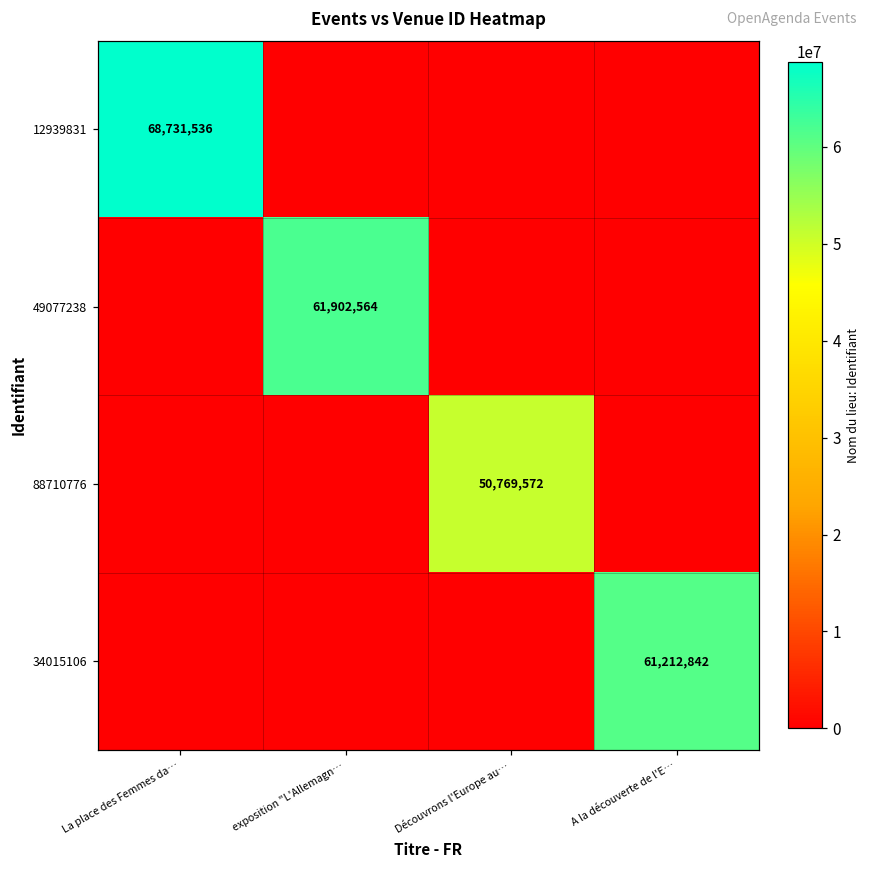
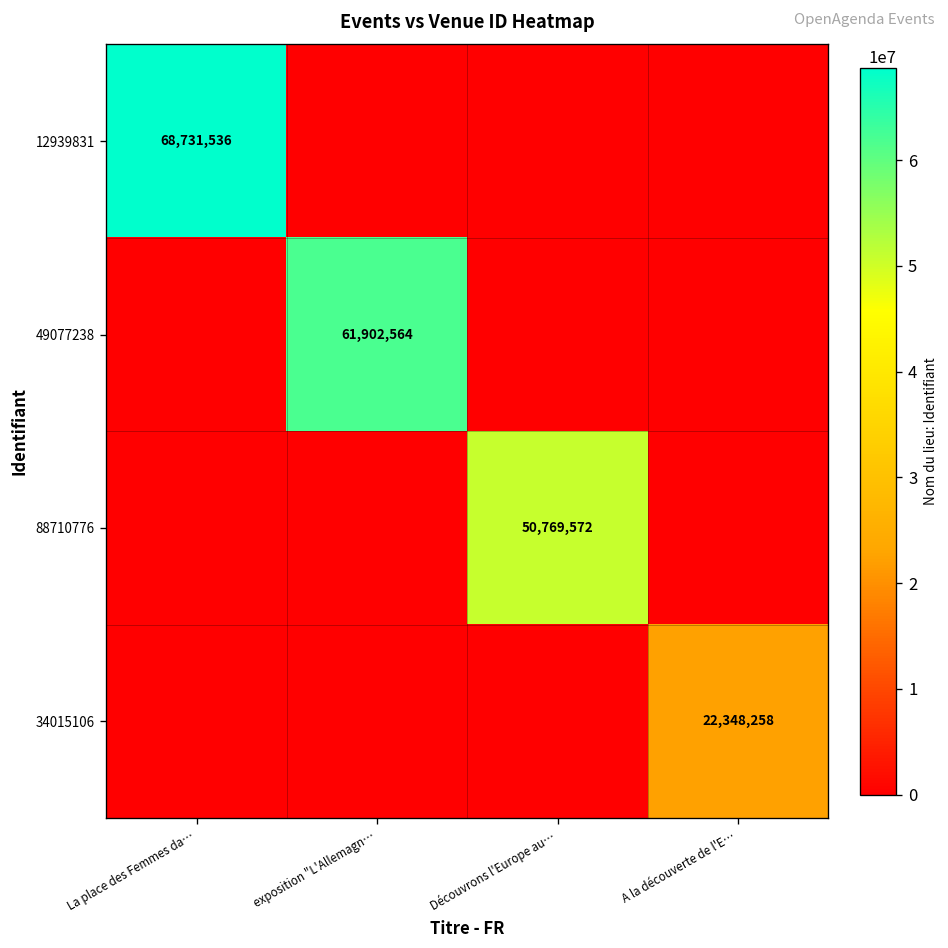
34015106, A la découverte de l'E…: 61,212,842 -> 22,348,258
